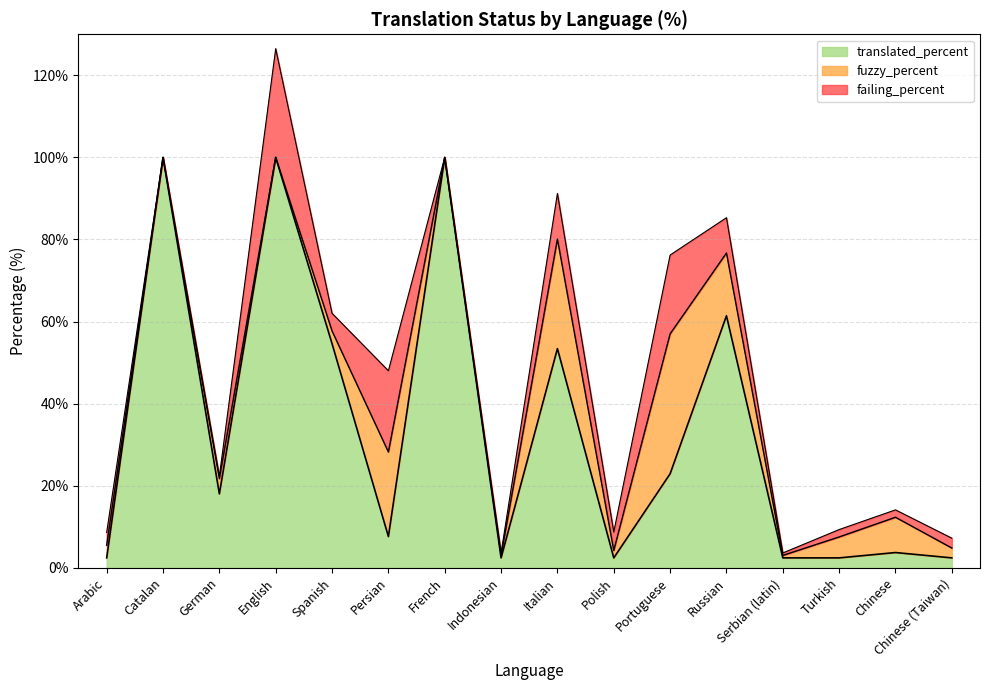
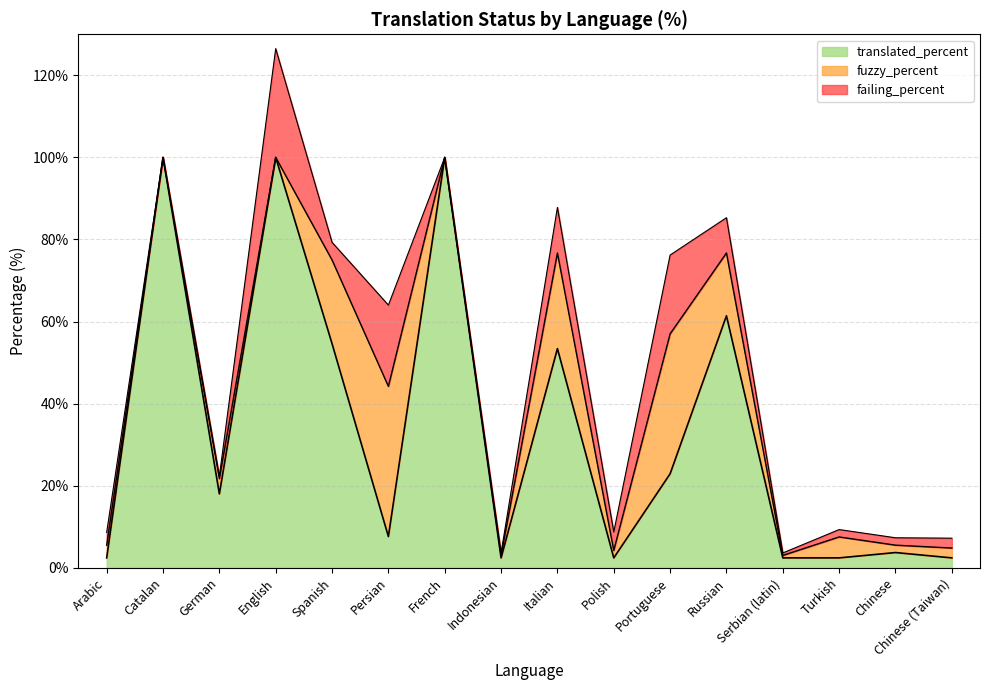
fuzzy_percent, Spanish: 3% -> 20%
fuzzy_percent, Persian: 21% -> 37%
fuzzy_percent, Italian: 27% -> 23%
fuzzy_percent, Chinese: 9% -> 2%
